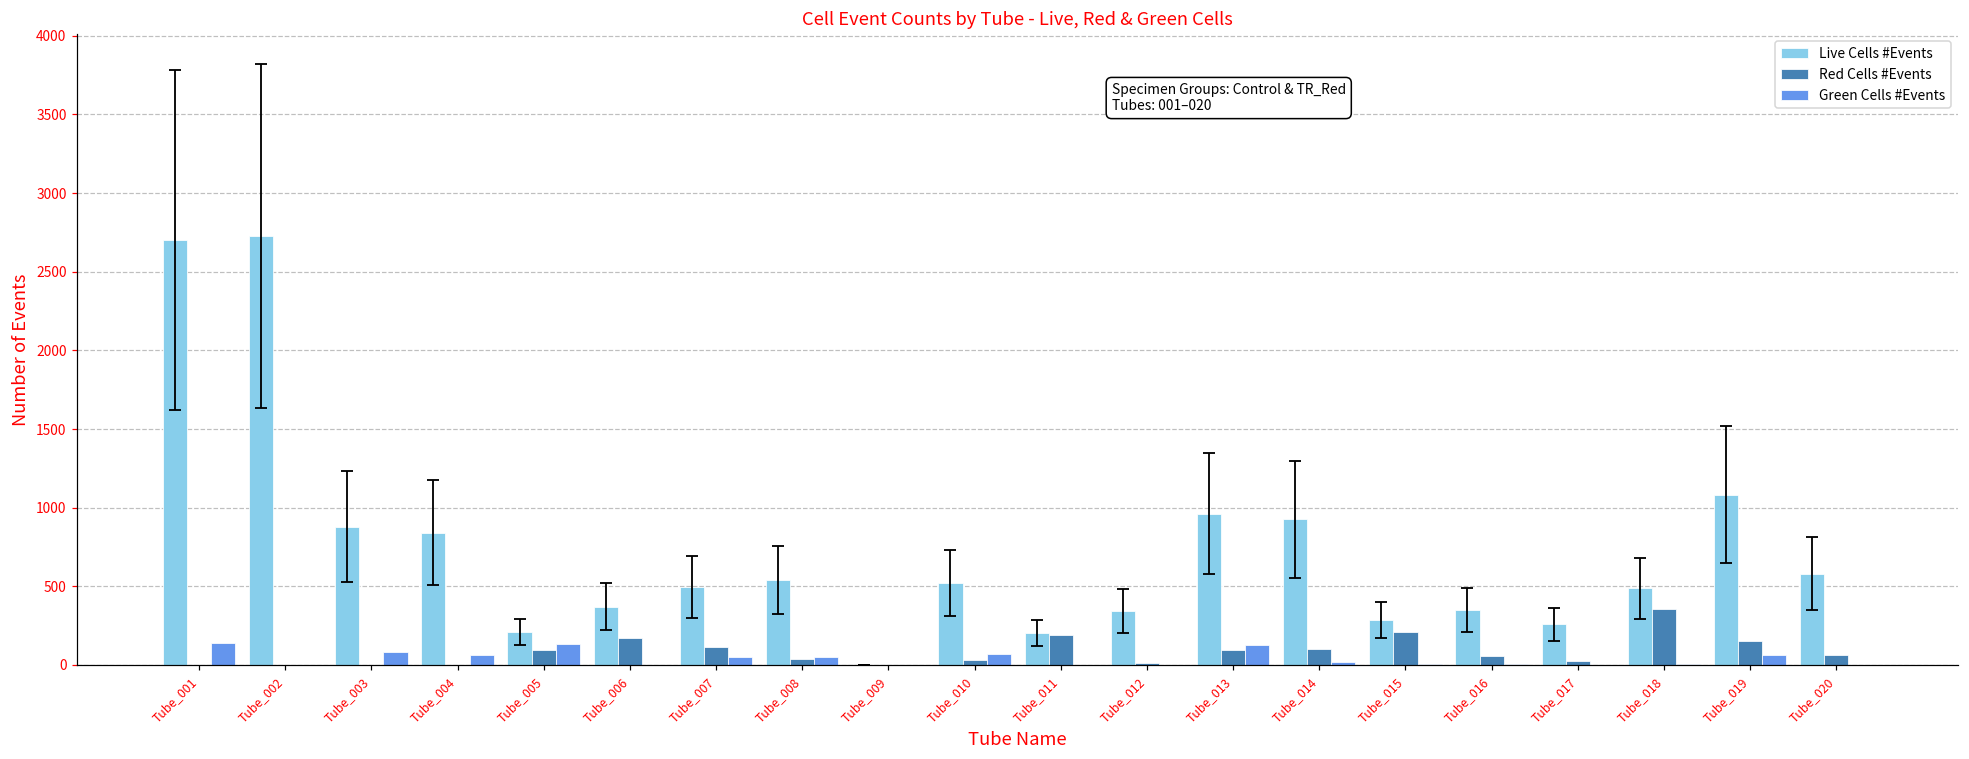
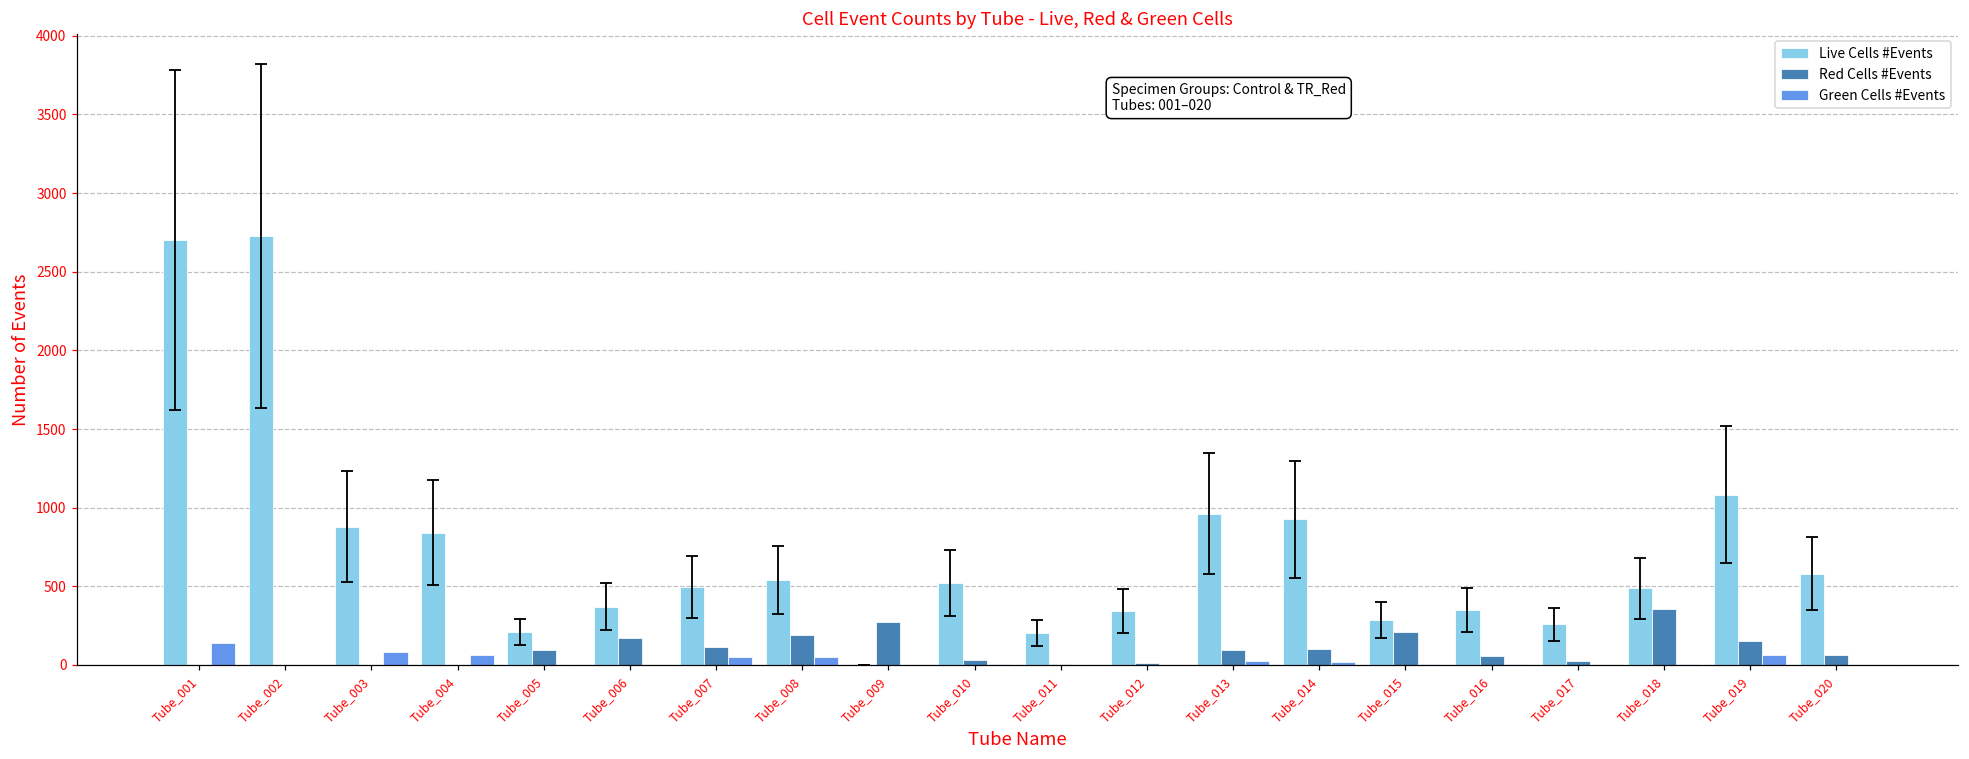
Green Cells #Events, Tube_005: 130 -> 0
Red Cells #Events, Tube_008: 40 -> 190
Red Cells #Events, Tube_009: 0 -> 270
Green Cells #Events, Tube_010: 70 -> 10
Red Cells #Events, Tube_011: 190 -> 10
Green Cells #Events, Tube_013: 130 -> 20
